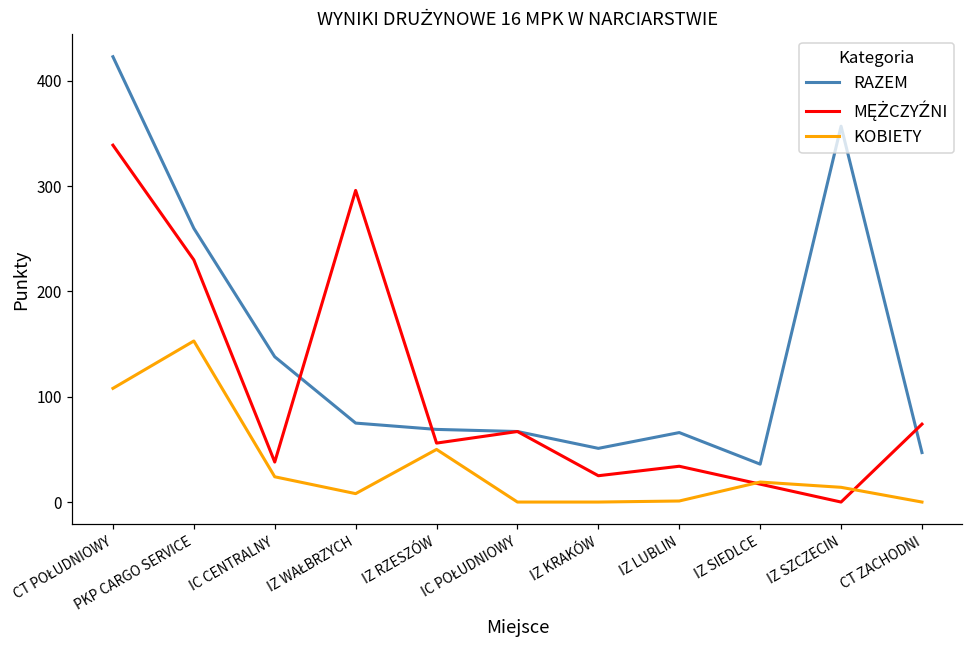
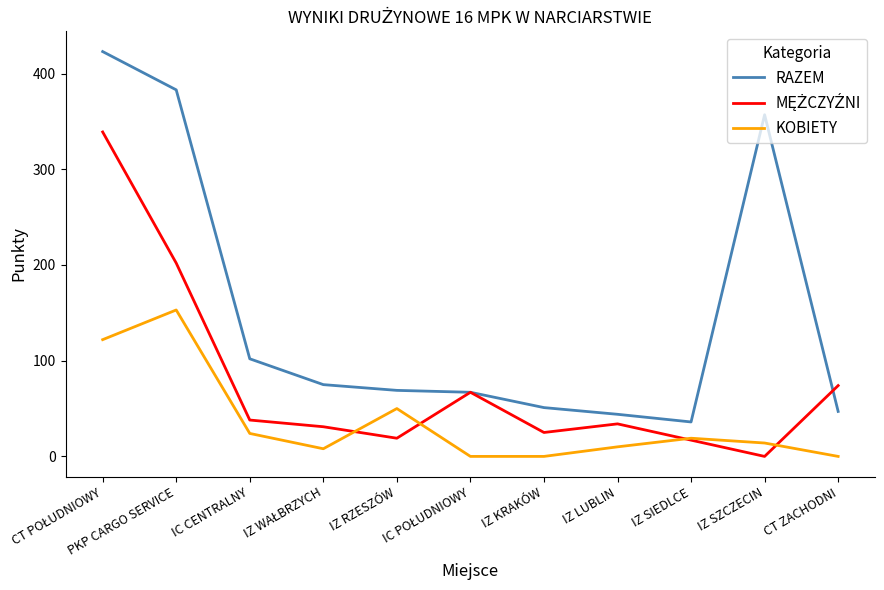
KOBIETY, CT POŁUDNIOWY: 110 -> 120
RAZEM, PKP CARGO SERVICE: 260 -> 380
MĘŻCZYŹNI, PKP CARGO SERVICE: 230 -> 200
RAZEM, IC CENTRALNY: 140 -> 100
MĘŻCZYŹNI, IZ WAŁBRZYCH: 300 -> 30
MĘŻCZYŹNI, IZ RZESZÓW: 60 -> 20
RAZEM, IZ LUBLIN: 70 -> 40
KOBIETY, IZ LUBLIN: 0 -> 10
